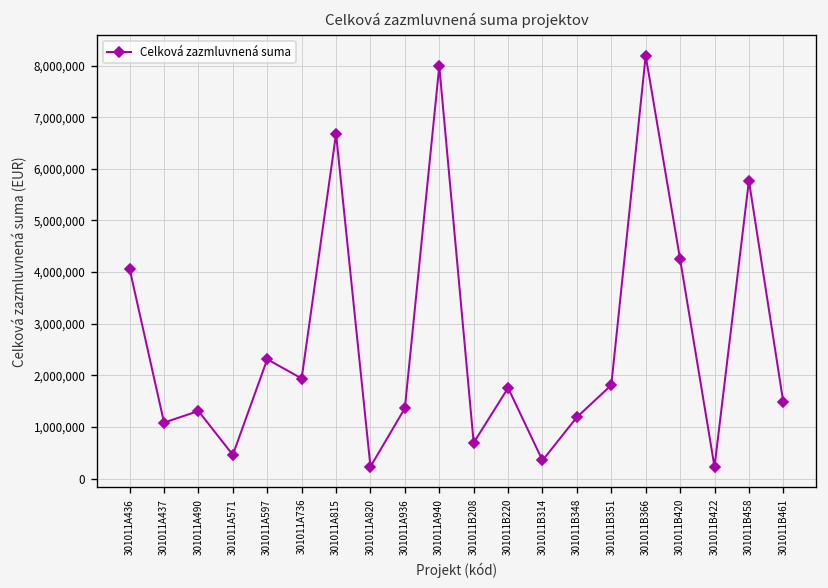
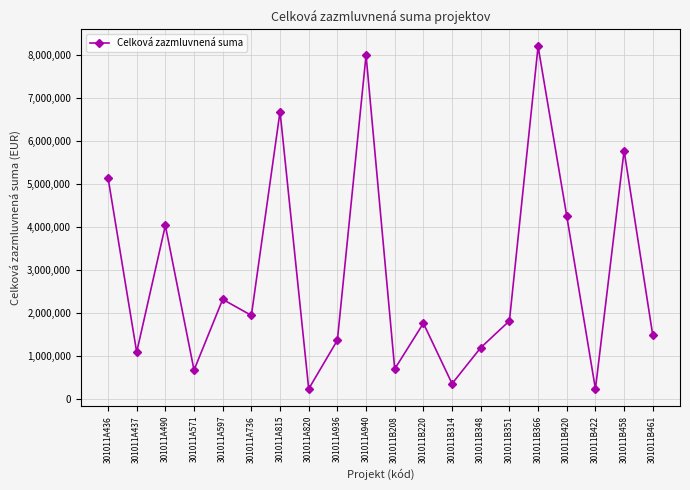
301011A436: 4,100,000 -> 5,100,000
301011A490: 1,300,000 -> 4,000,000
301011A571: 500,000 -> 700,000
